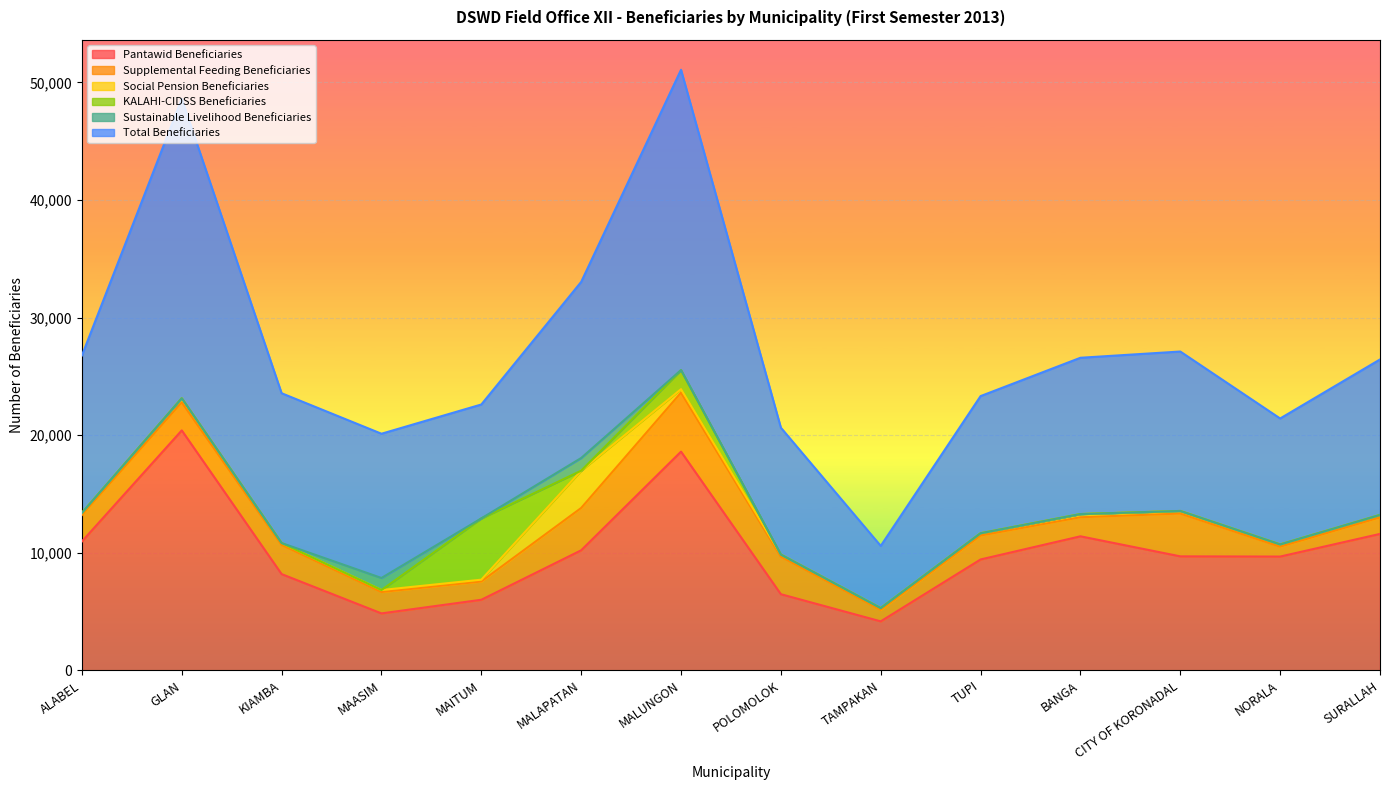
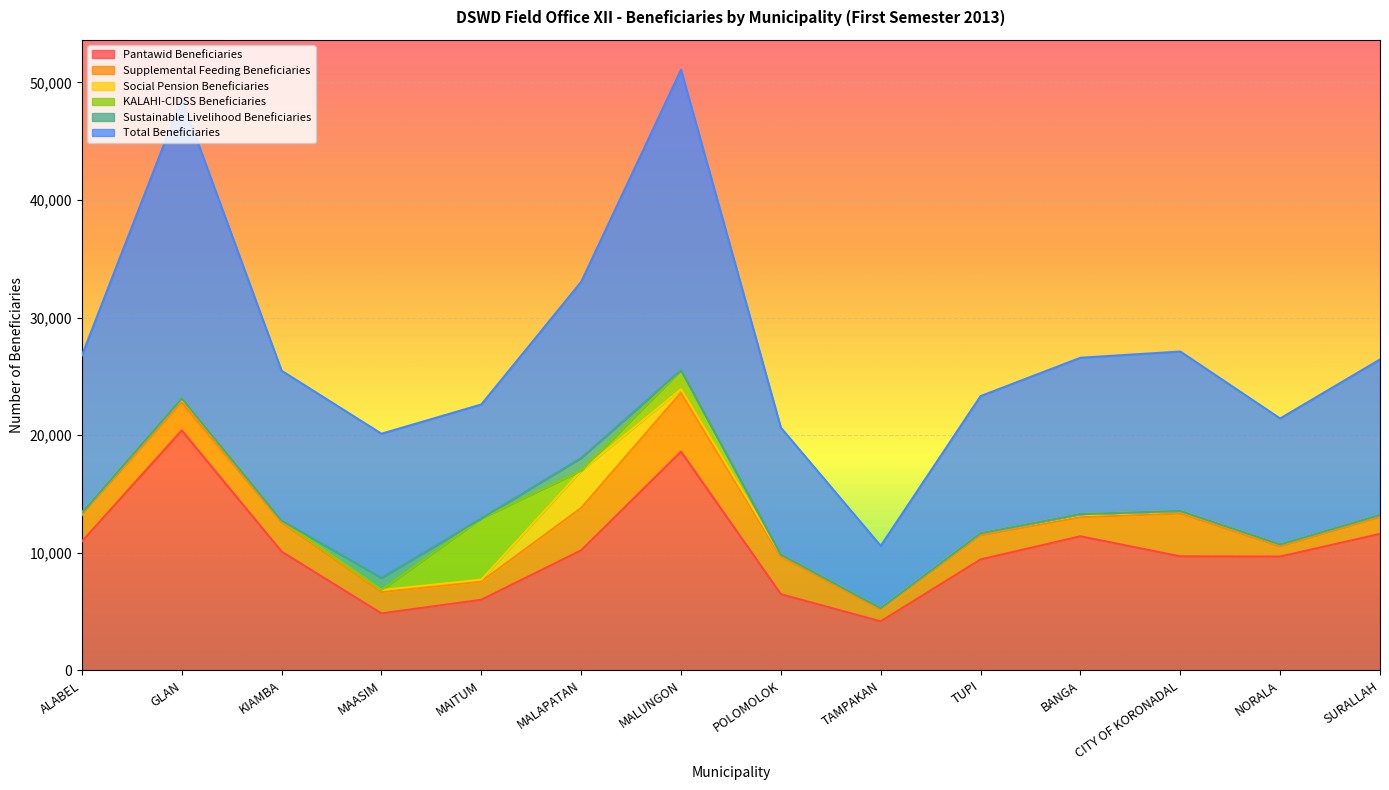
Pantawid Beneficiaries, KIAMBA: 8,200 -> 10,100
